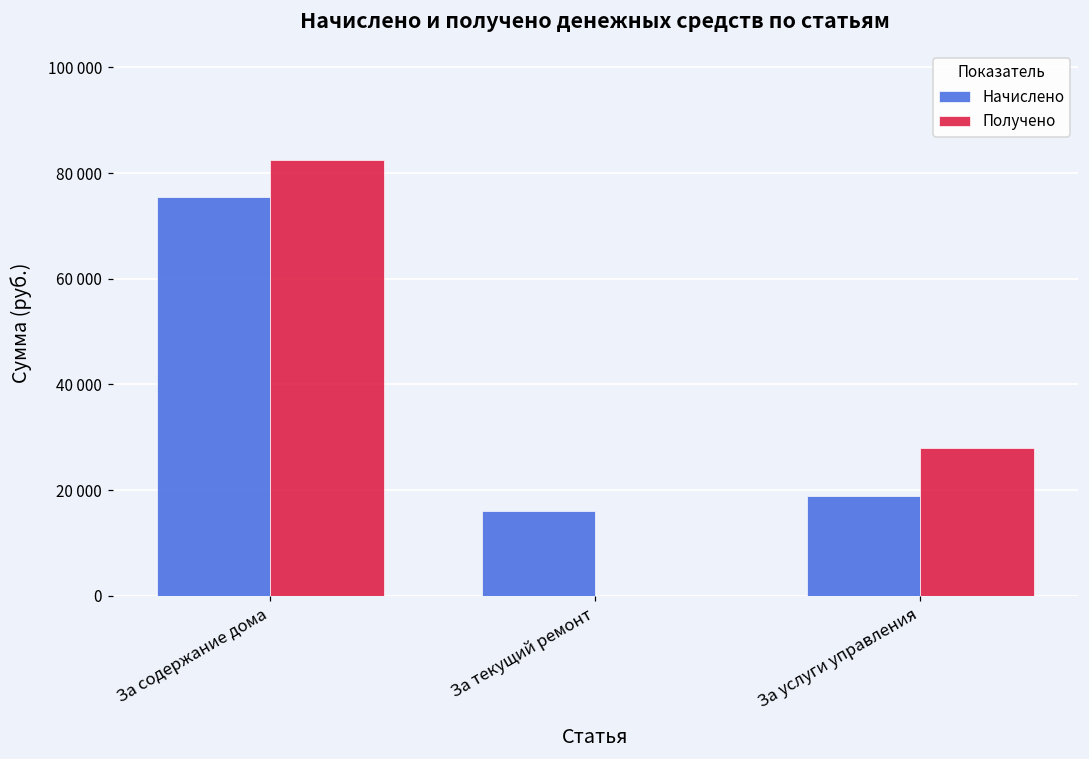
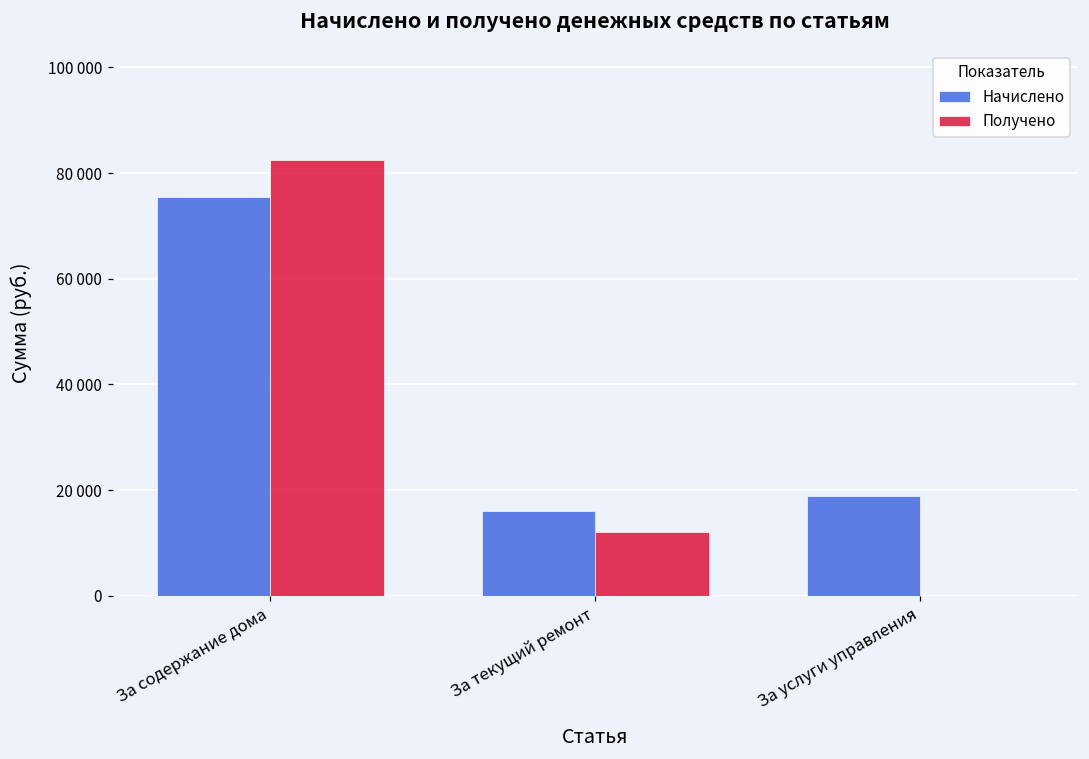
Получено, За текущий ремонт: 0 -> 12000
Получено, За услуги управления: 28000 -> 0
